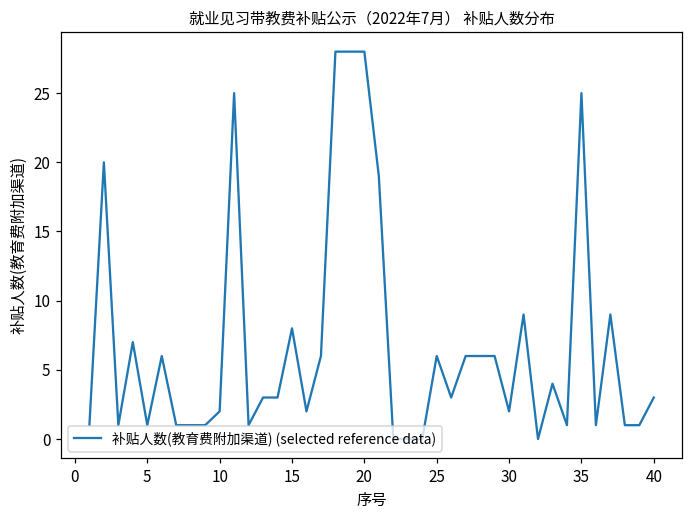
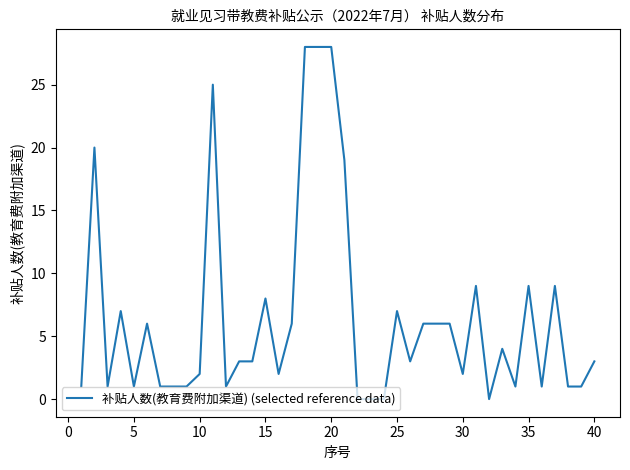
25: 6 -> 7
35: 25 -> 9
